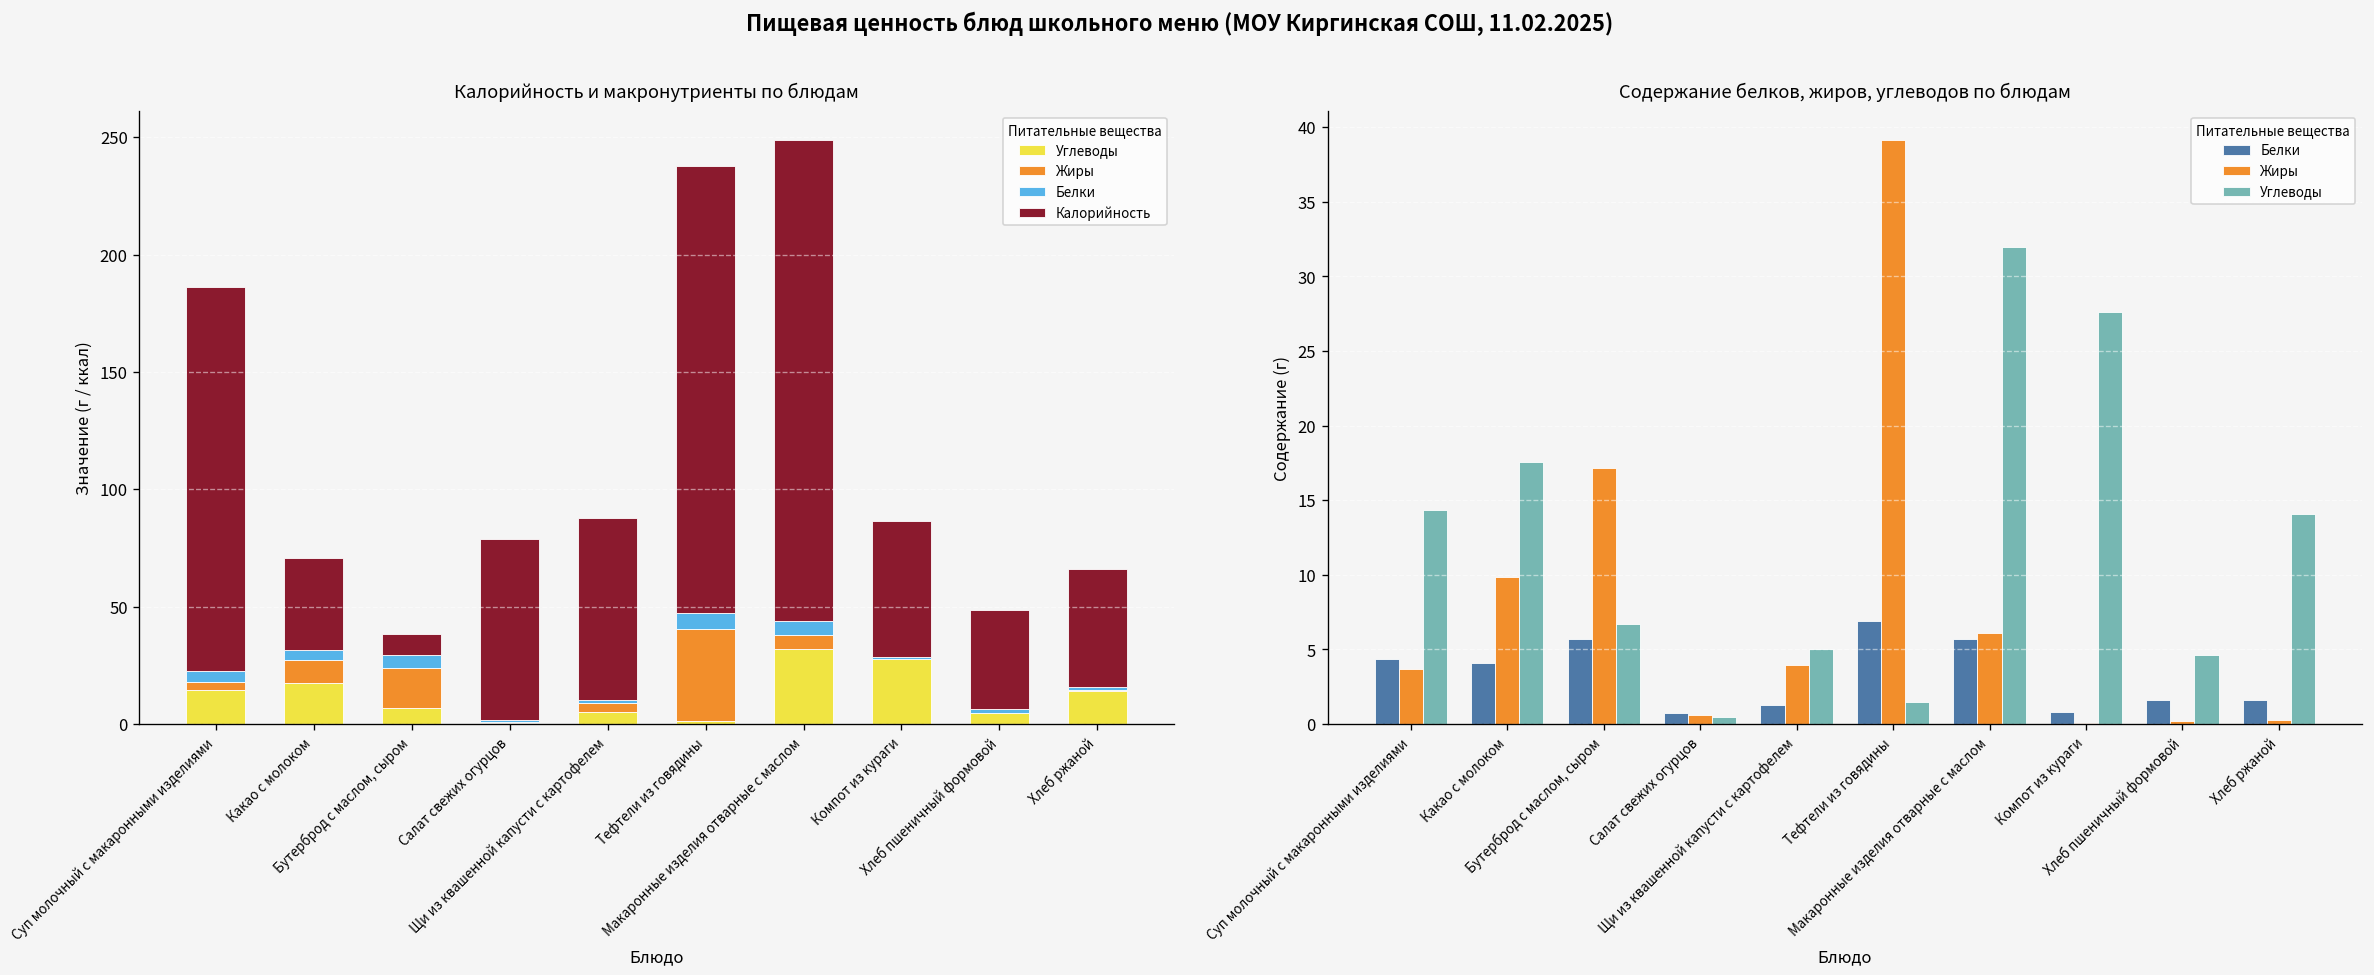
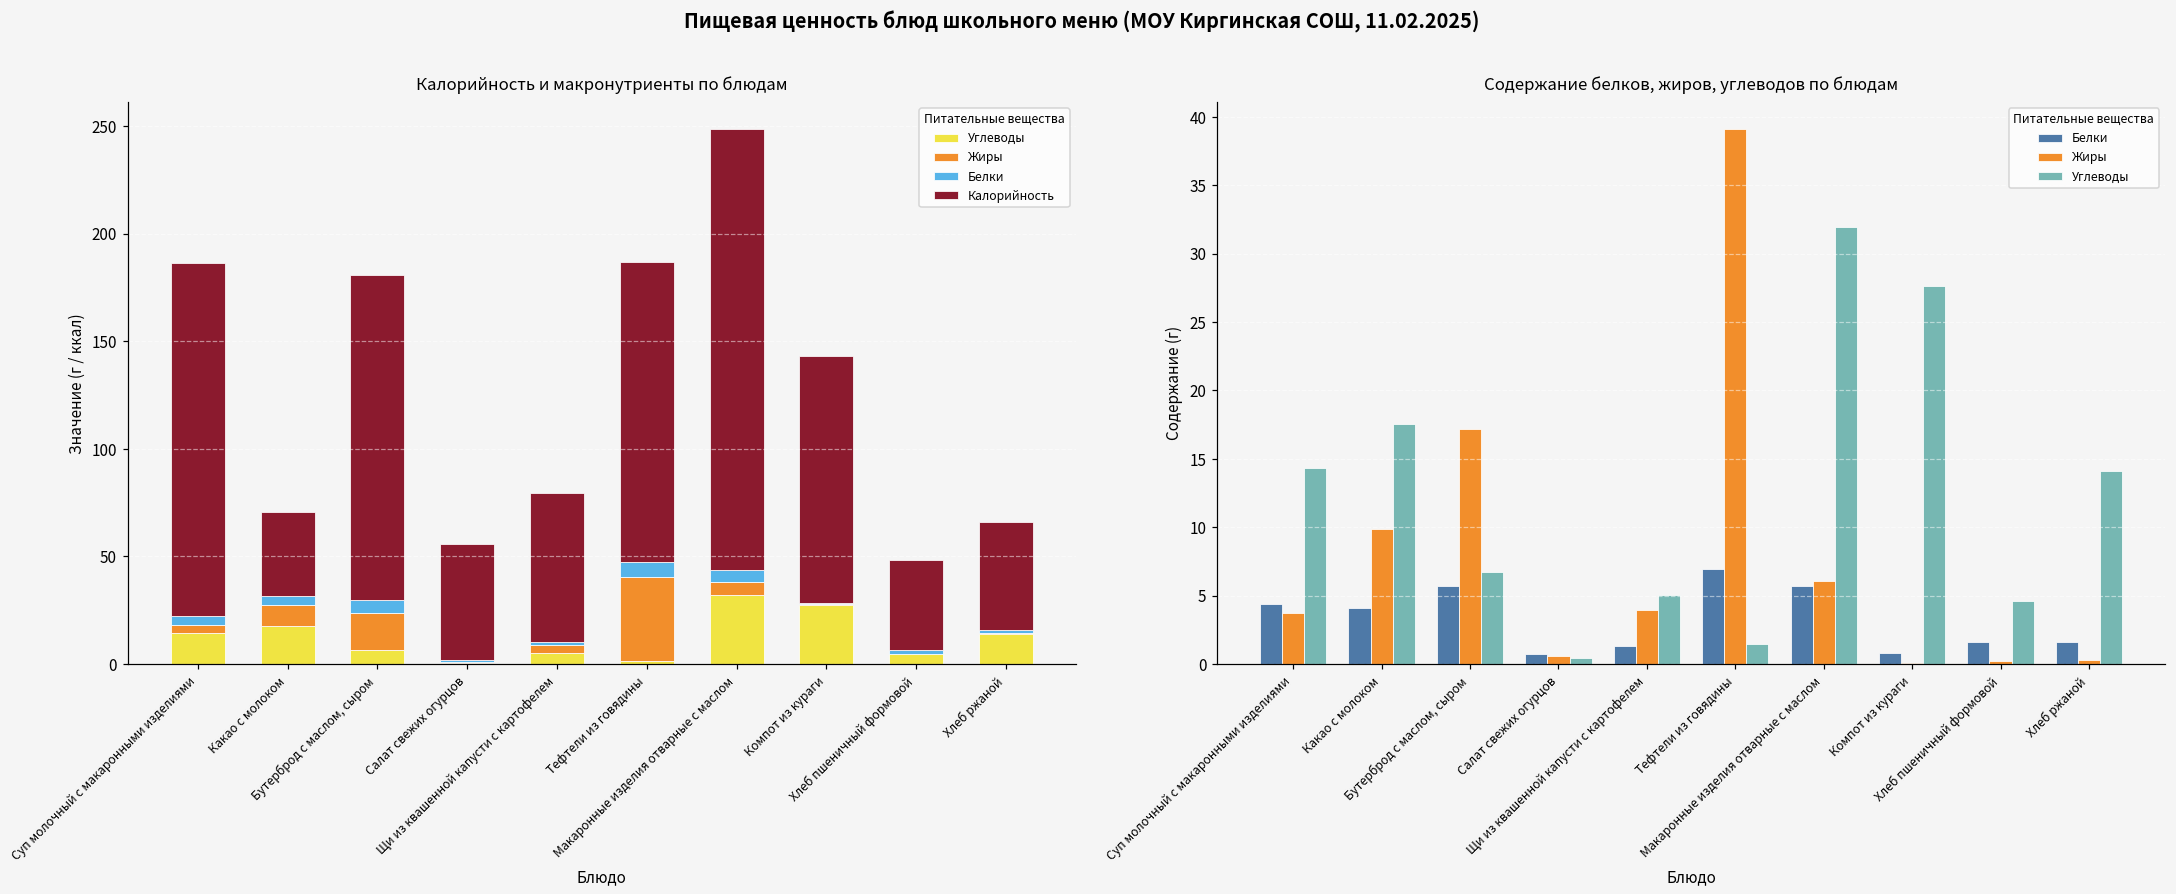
Калорийность и макронутриенты по блюдам, Калорийность, Бутерброд с маслом, сыром: 9 -> 151
Калорийность и макронутриенты по блюдам, Калорийность, Салат свежих огурцов: 77 -> 54
Калорийность и макронутриенты по блюдам, Калорийность, Щи из квашенной капусти с картофелем: 78 -> 69
Калорийность и макронутриенты по блюдам, Калорийность, Тефтели из говядины: 190 -> 139
Калорийность и макронутриенты по блюдам, Калорийность, Компот из кураги: 58 -> 115
